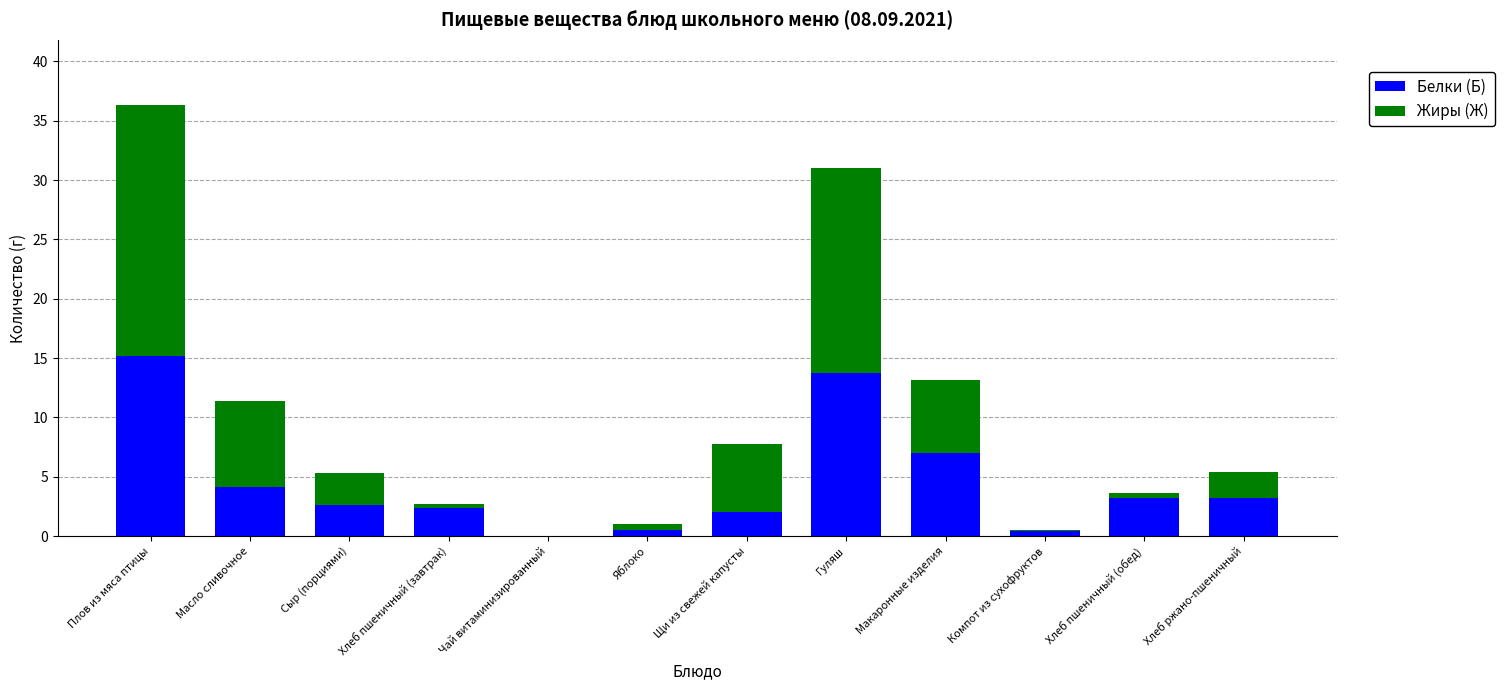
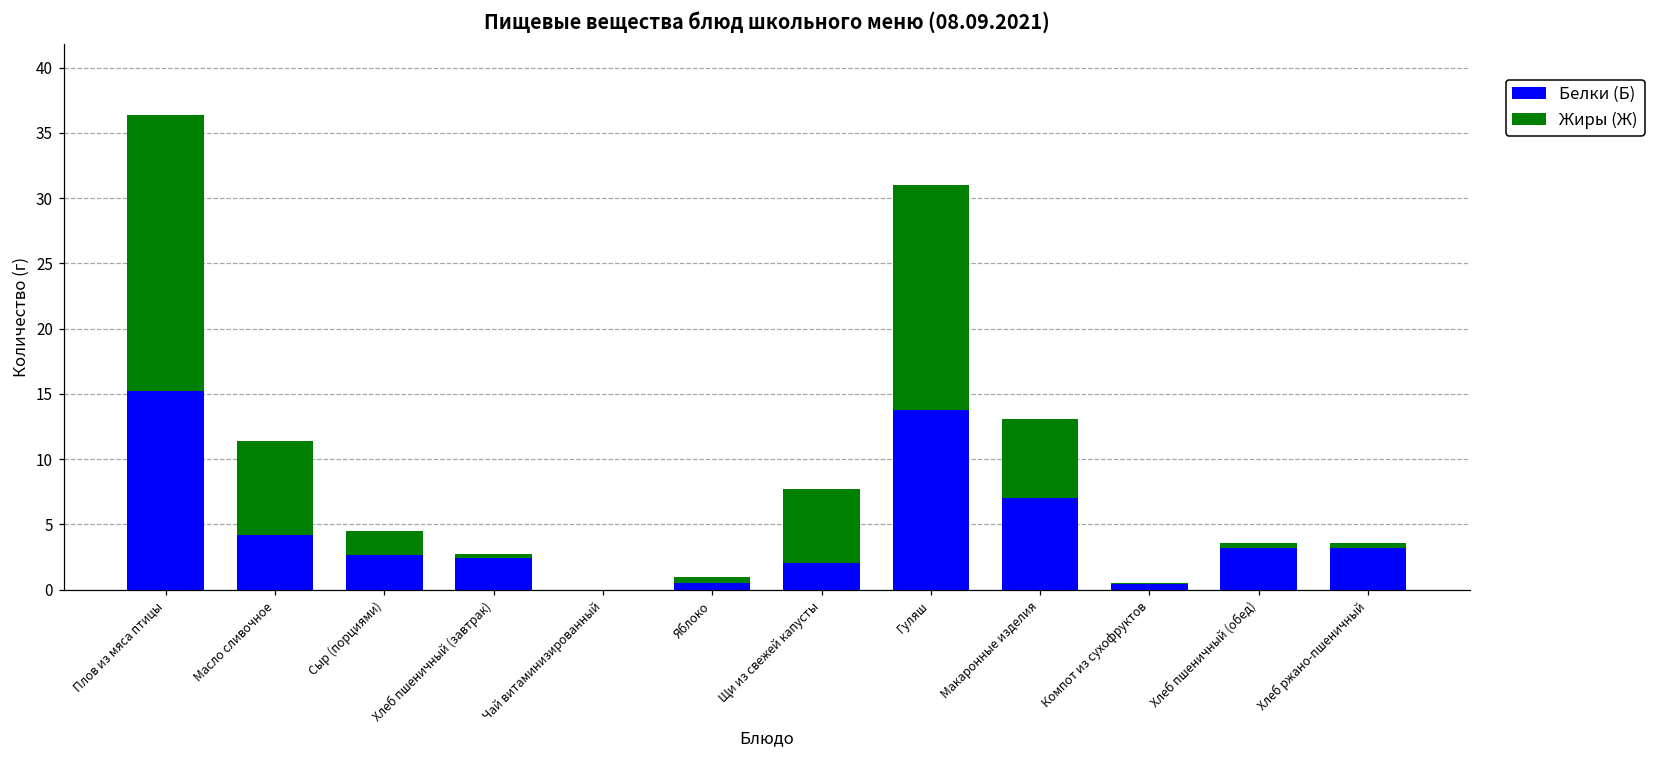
Жиры (Ж), Сыр (порциями): 2.7 -> 1.8
Жиры (Ж), Хлеб ржано-пшеничный: 2.2 -> 0.4
